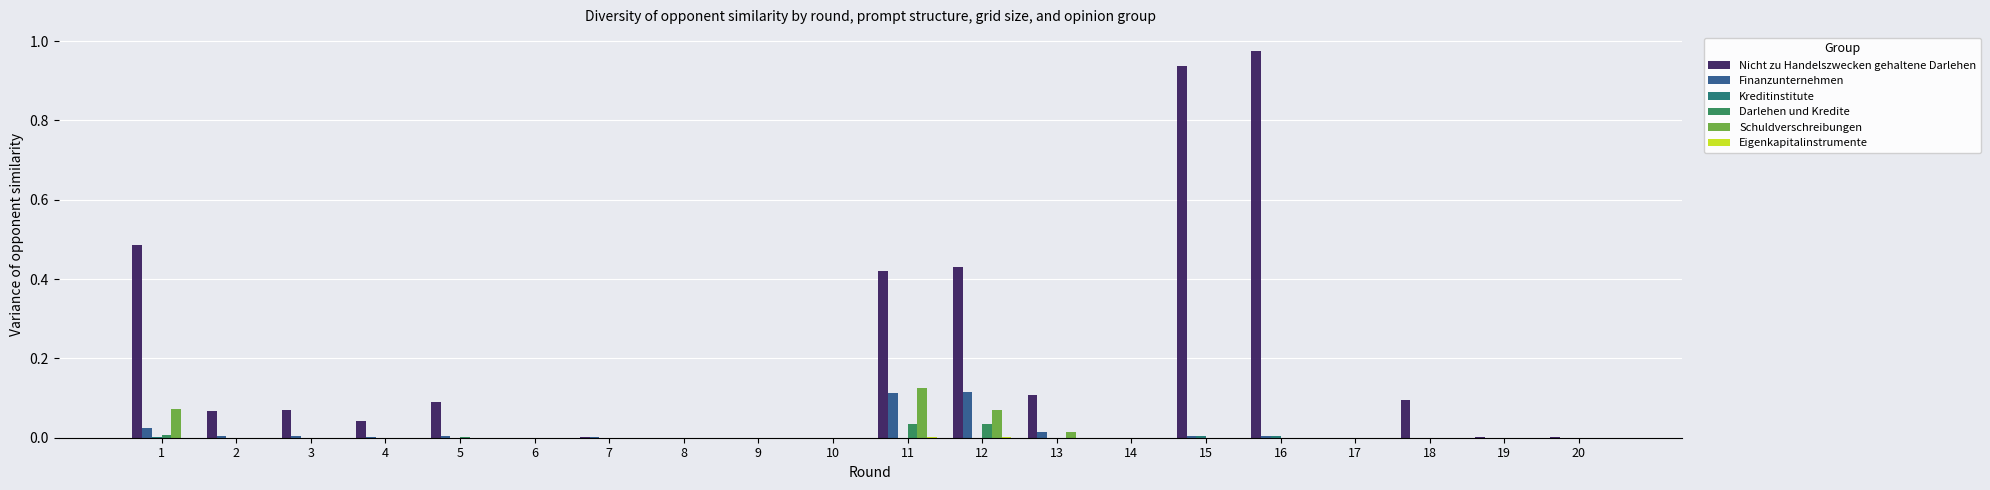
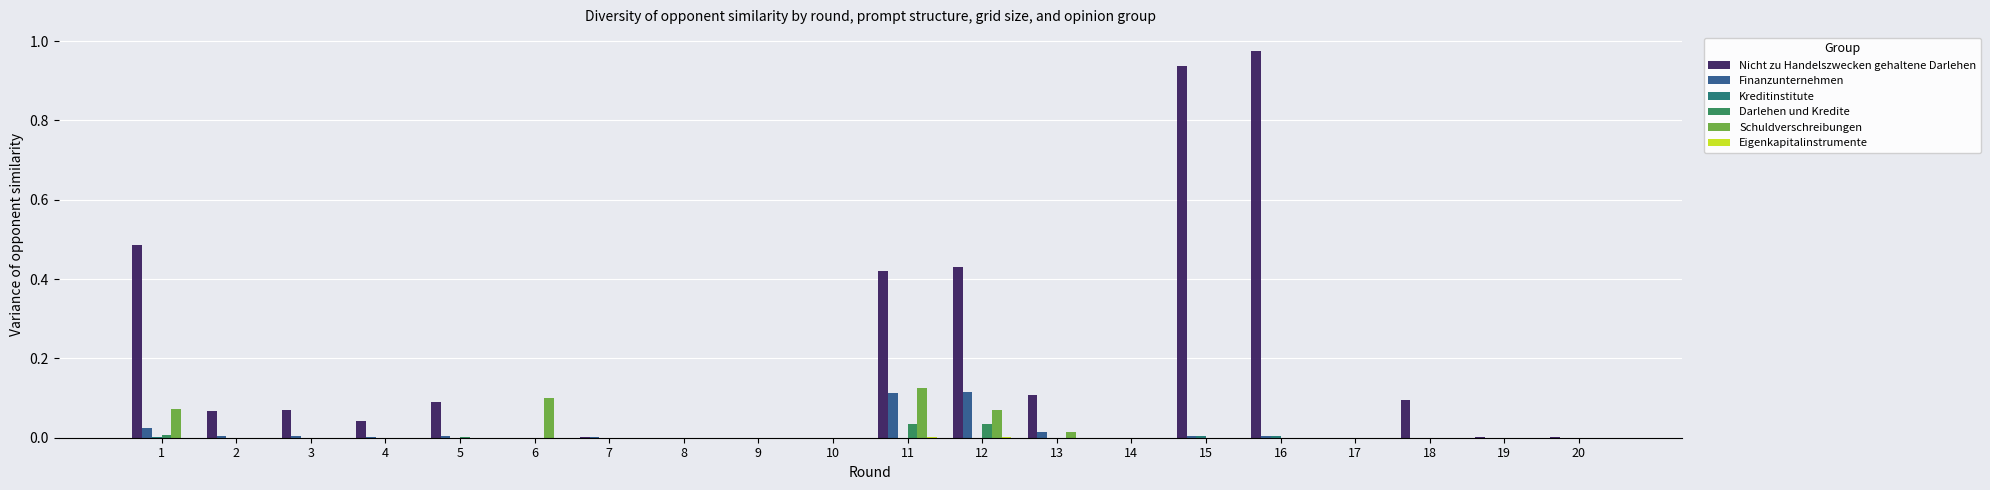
Schuldverschreibungen, 6: 0.0 -> 0.1
